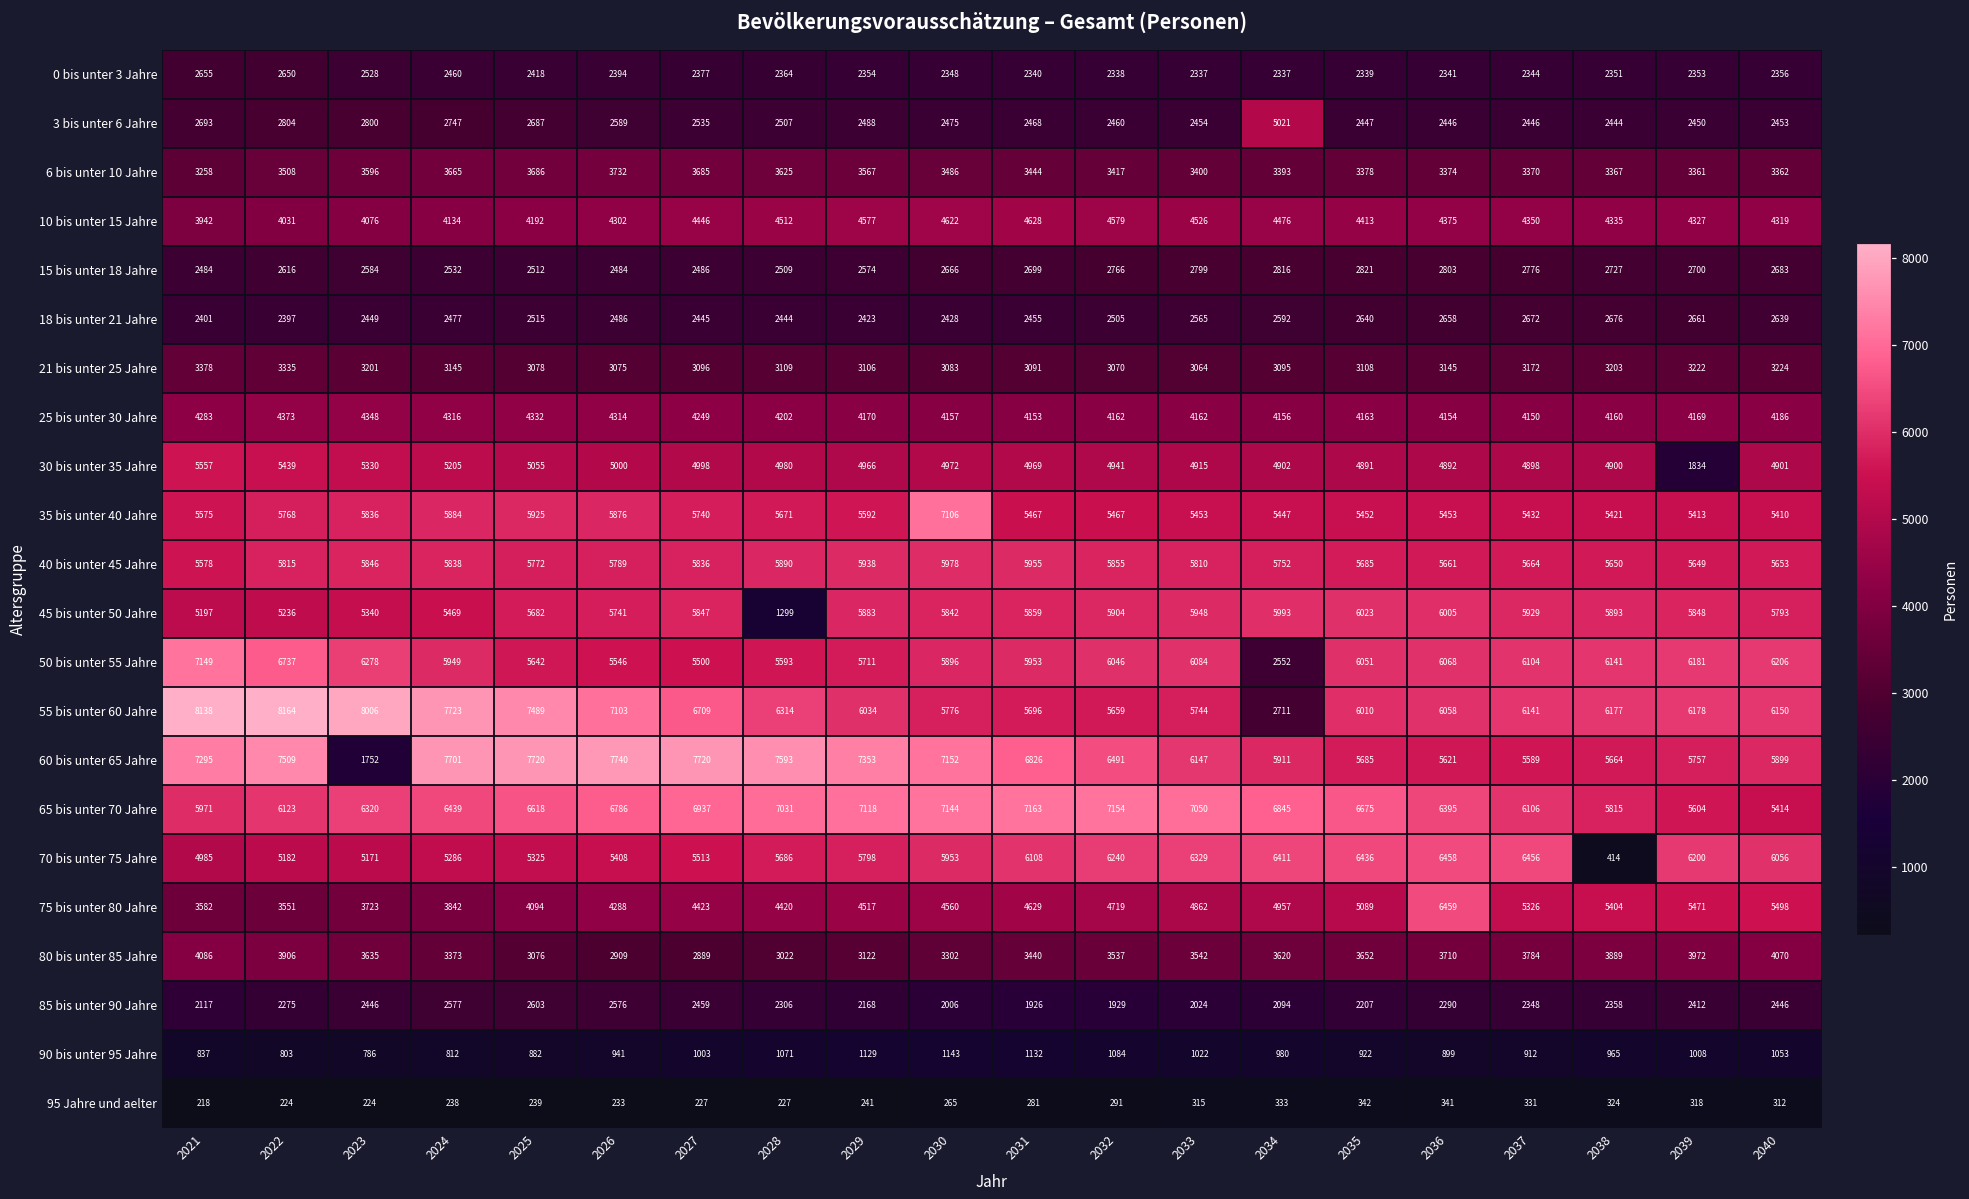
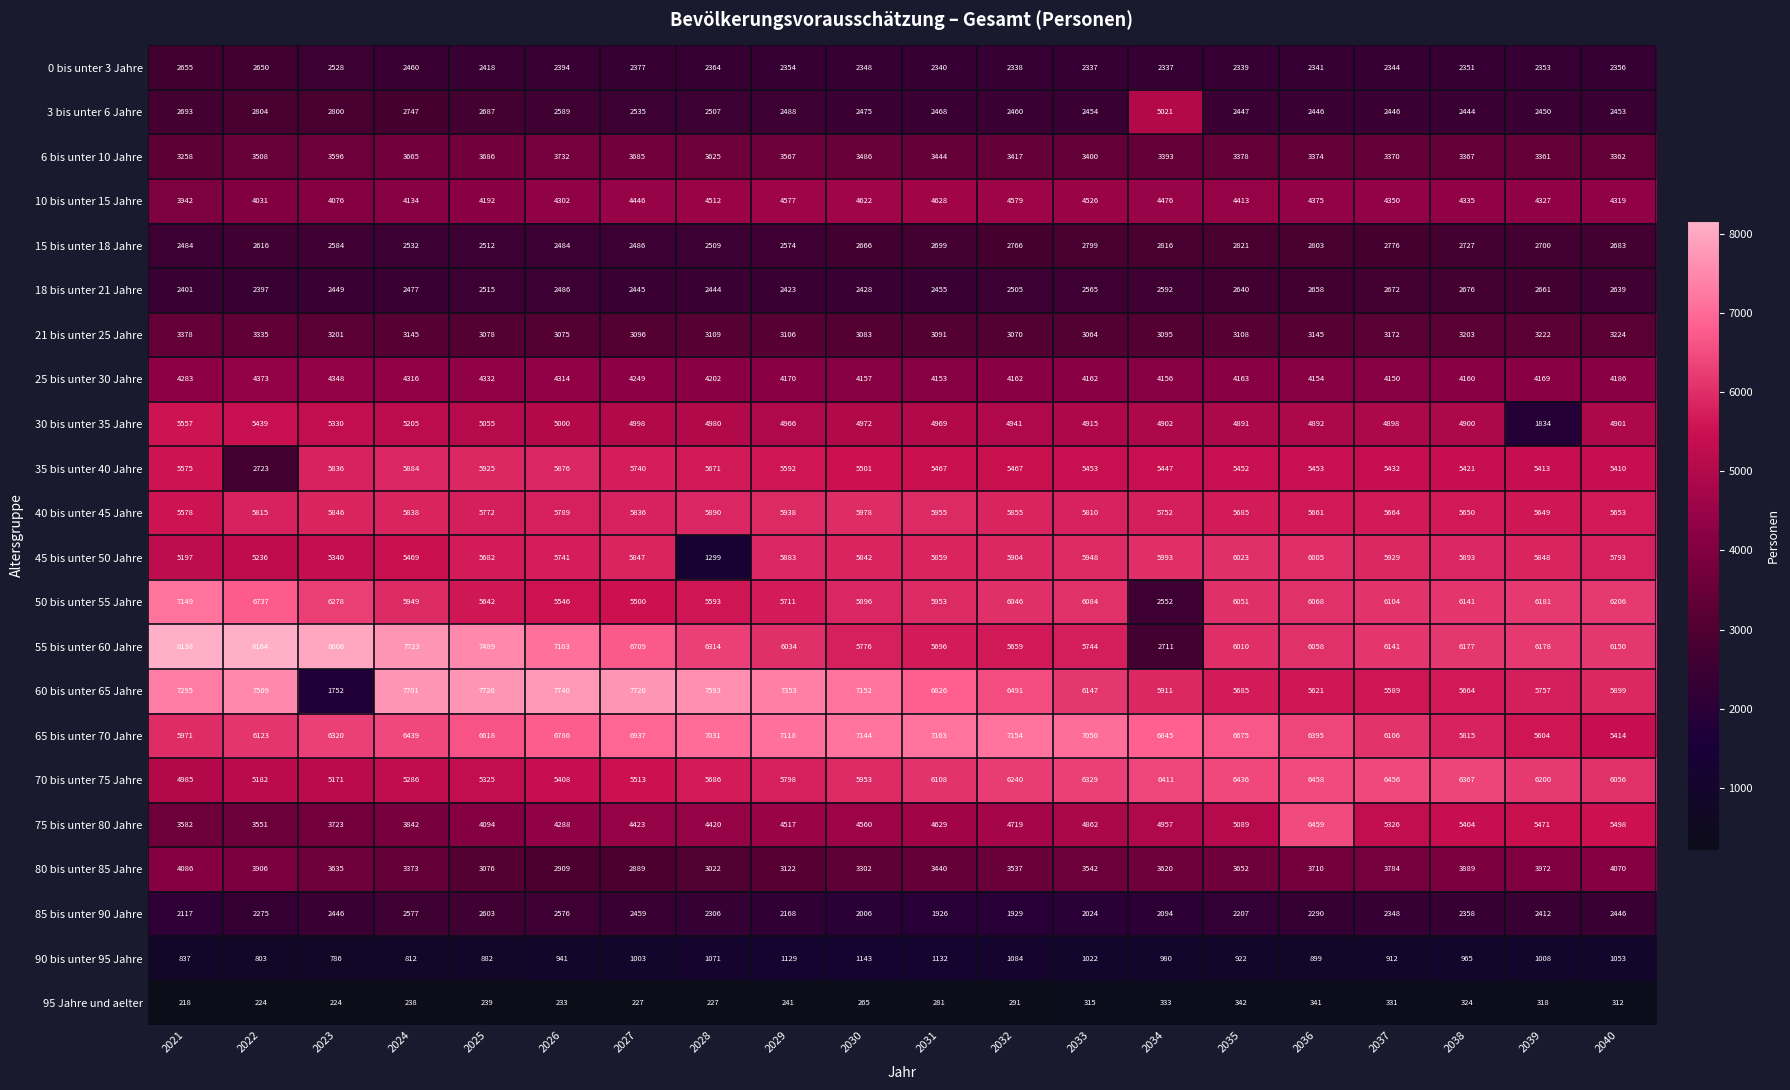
35 bis unter 40 Jahre, 2022: 5768 -> 2723
35 bis unter 40 Jahre, 2030: 7106 -> 5501
70 bis unter 75 Jahre, 2038: 414 -> 6367
